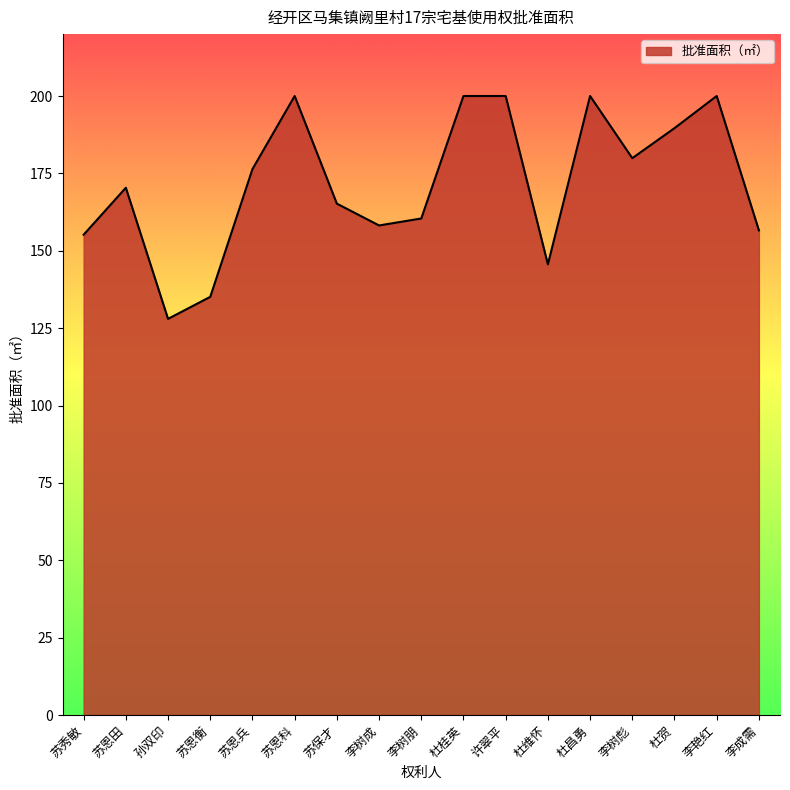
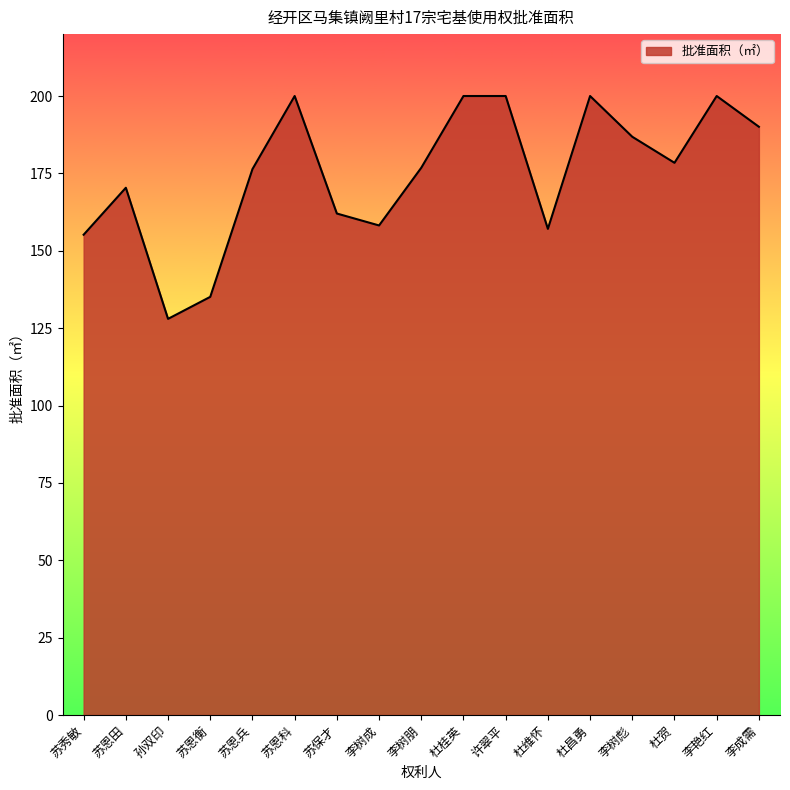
苏保才: 165 -> 162
李树朋: 160 -> 177
杜维怀: 146 -> 157
李树彪: 180 -> 187
杜贺: 190 -> 178
李成需: 157 -> 190
